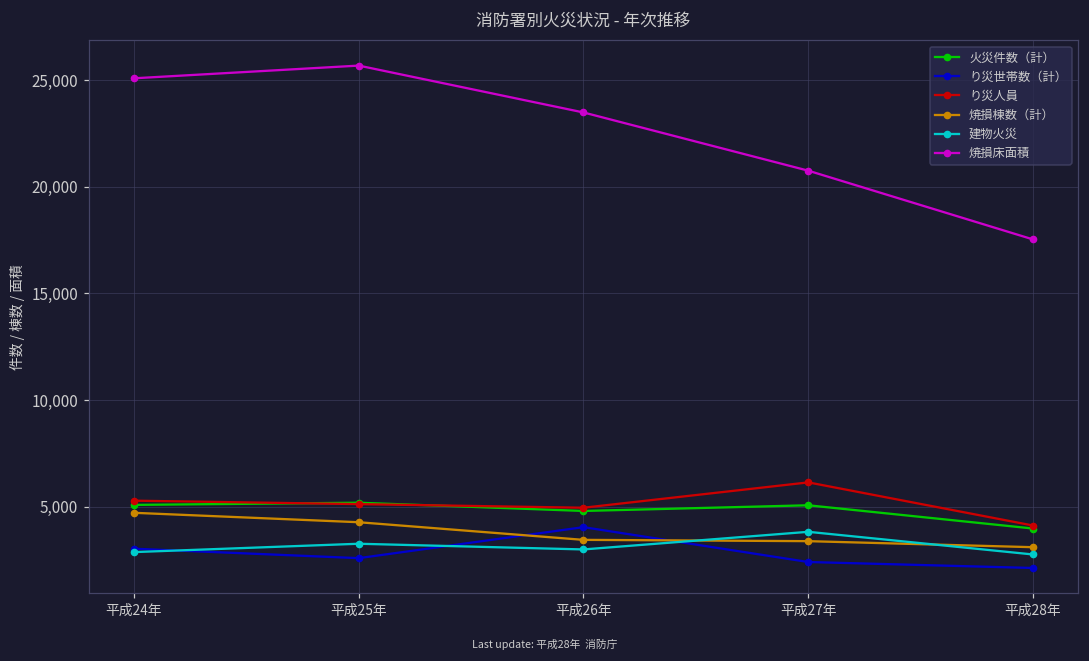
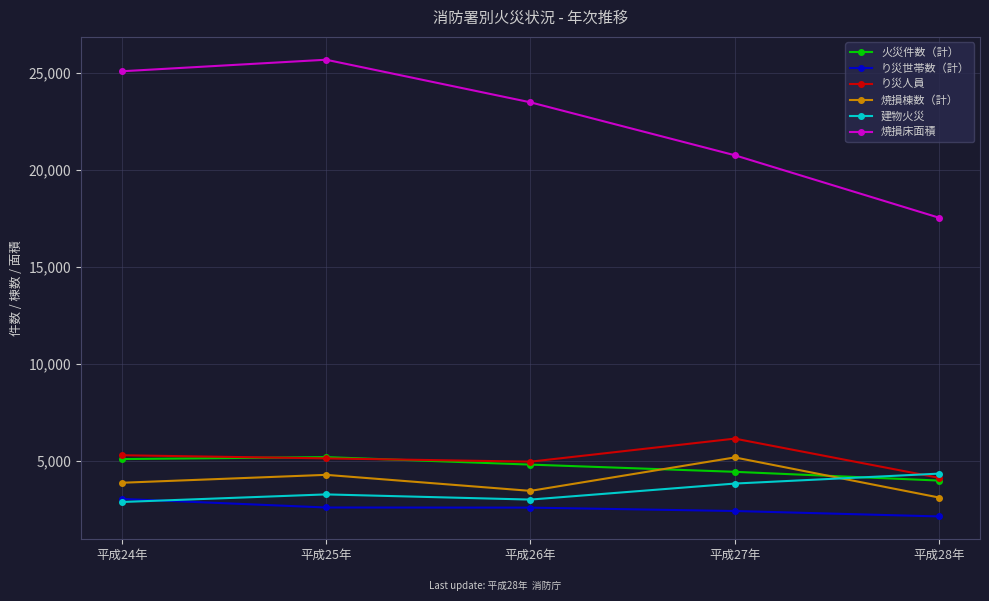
焼損棟数（計）, 平成24年: 4,700 -> 3,900
り災世帯数（計）, 平成26年: 4,000 -> 2,600
火災件数（計）, 平成27年: 5,100 -> 4,400
焼損棟数（計）, 平成27年: 3,400 -> 5,200
建物火災, 平成28年: 2,800 -> 4,300
